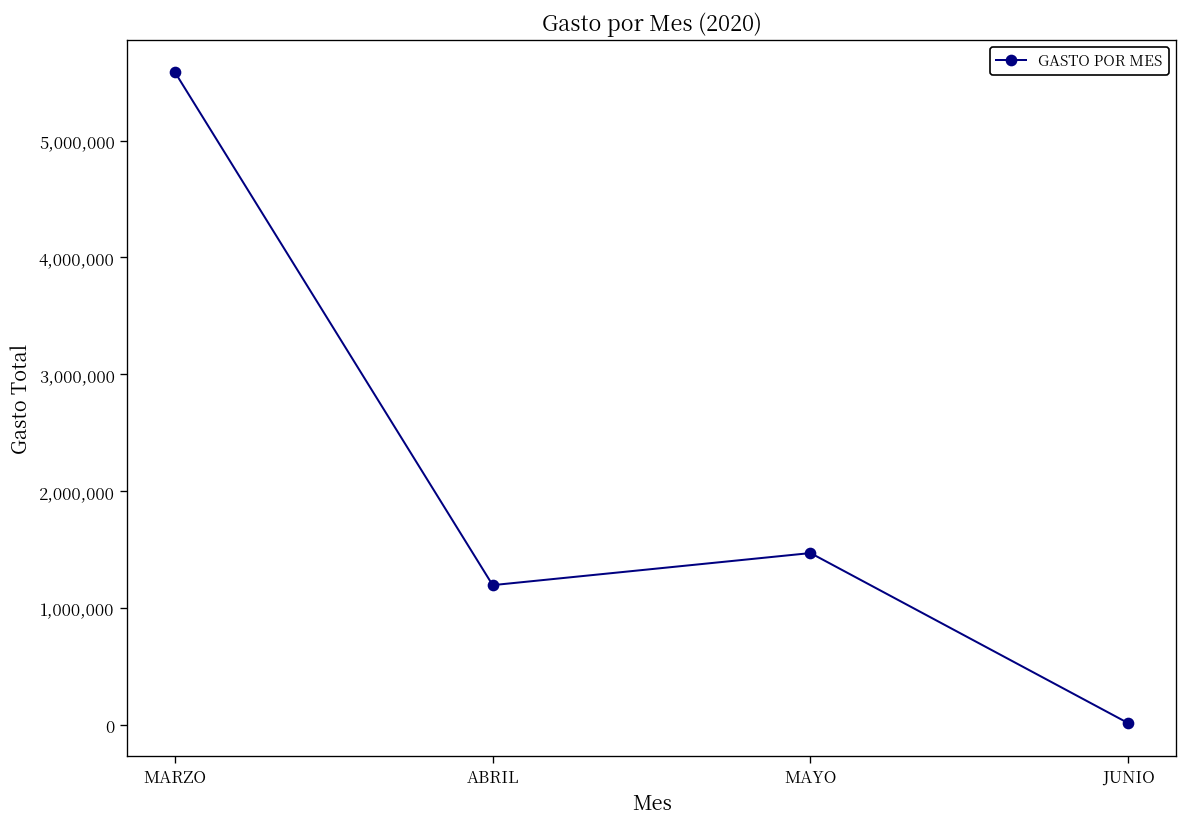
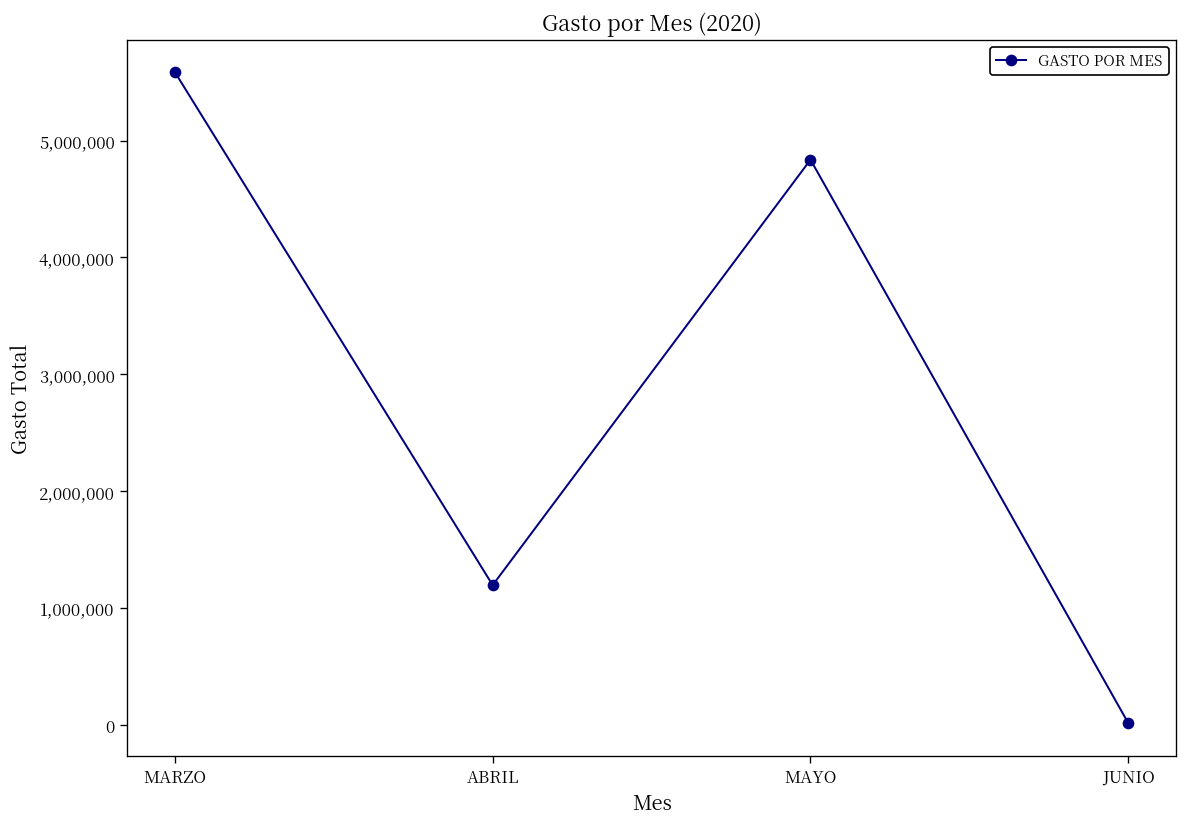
MAYO: 1,500,000 -> 4,800,000
